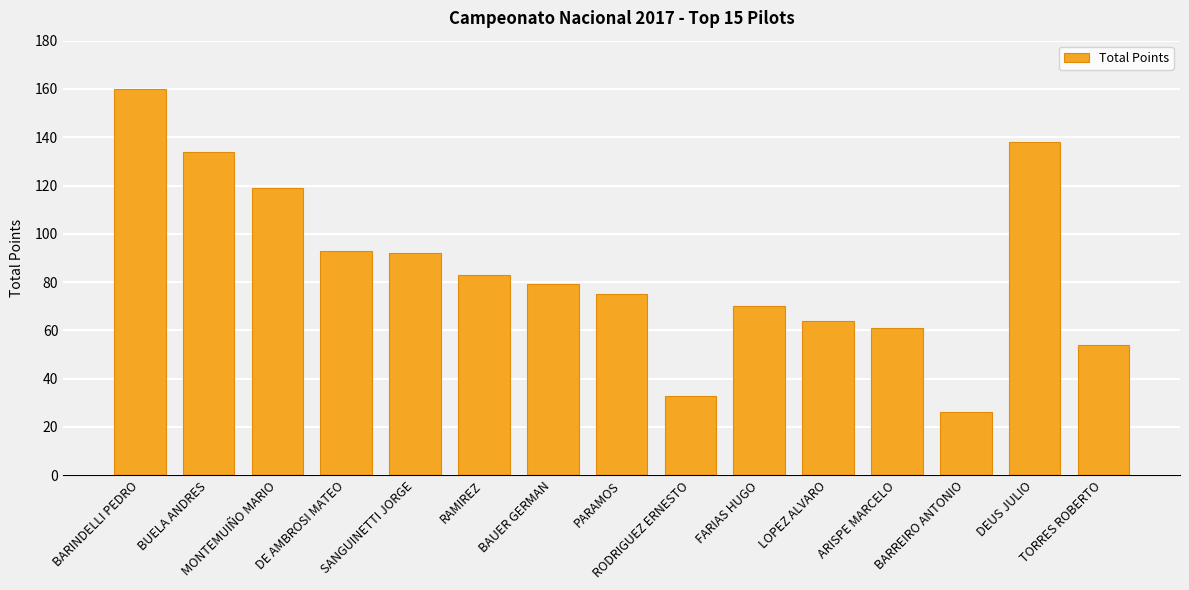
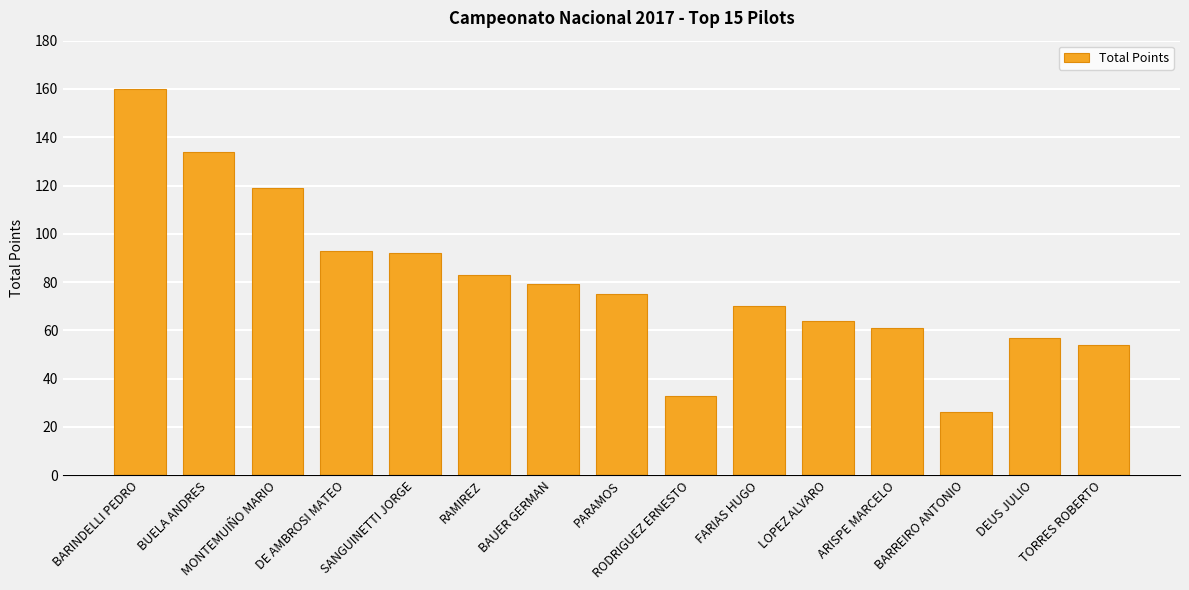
DEUS JULIO: 138 -> 57
